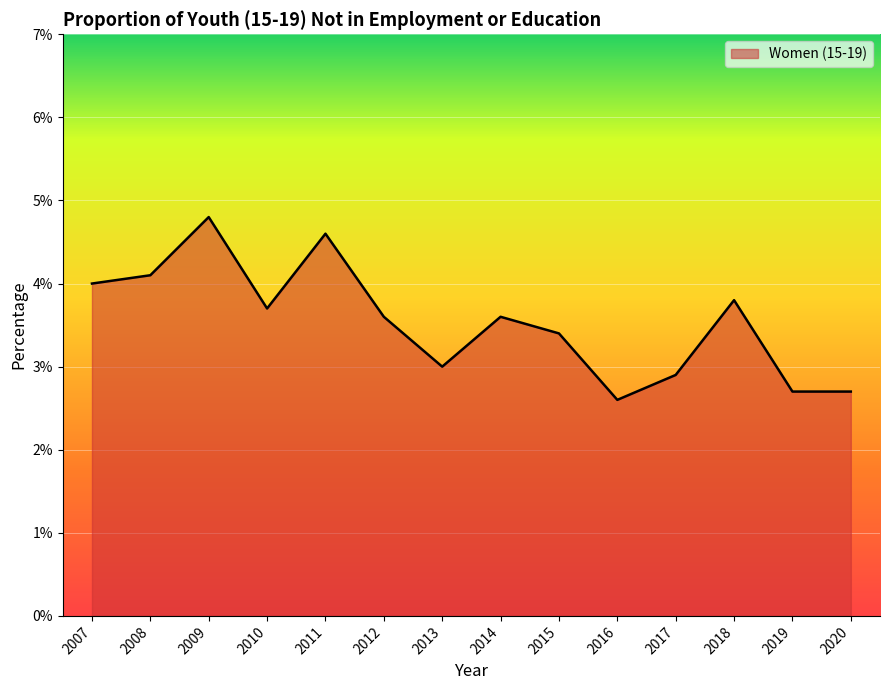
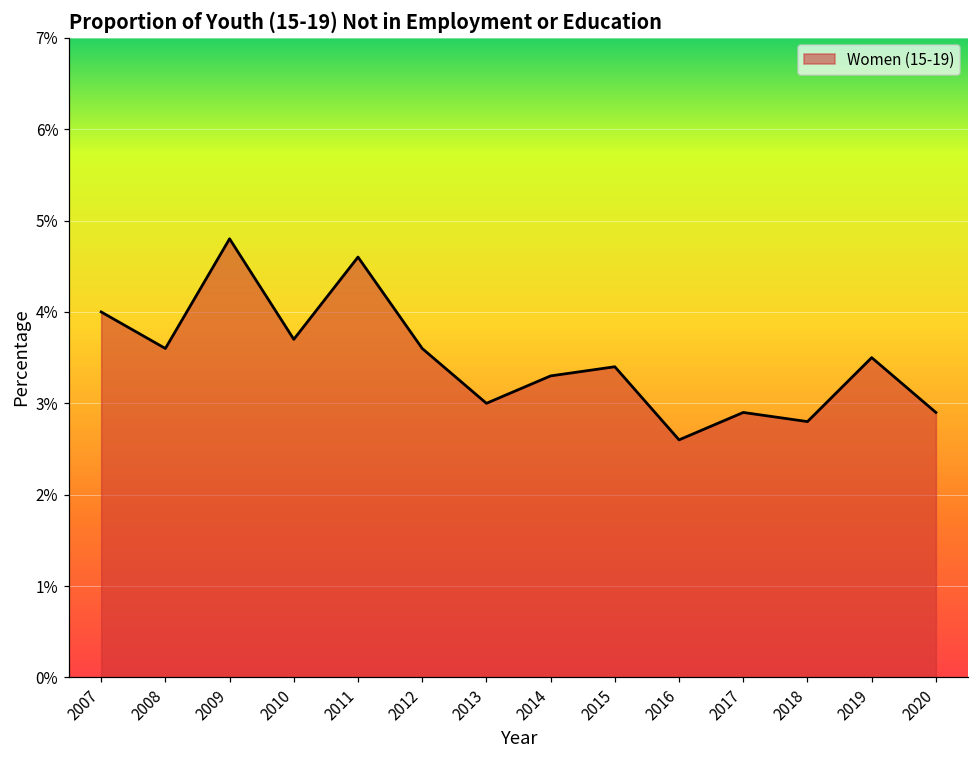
2008: 4.1% -> 3.6%
2014: 3.6% -> 3.3%
2018: 3.8% -> 2.8%
2019: 2.7% -> 3.5%
2020: 2.7% -> 2.9%
